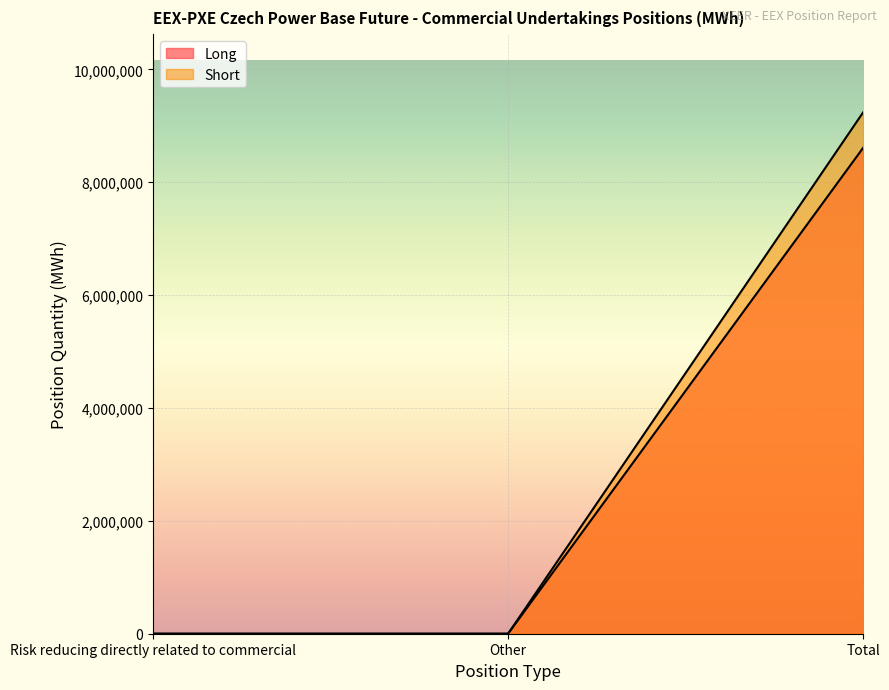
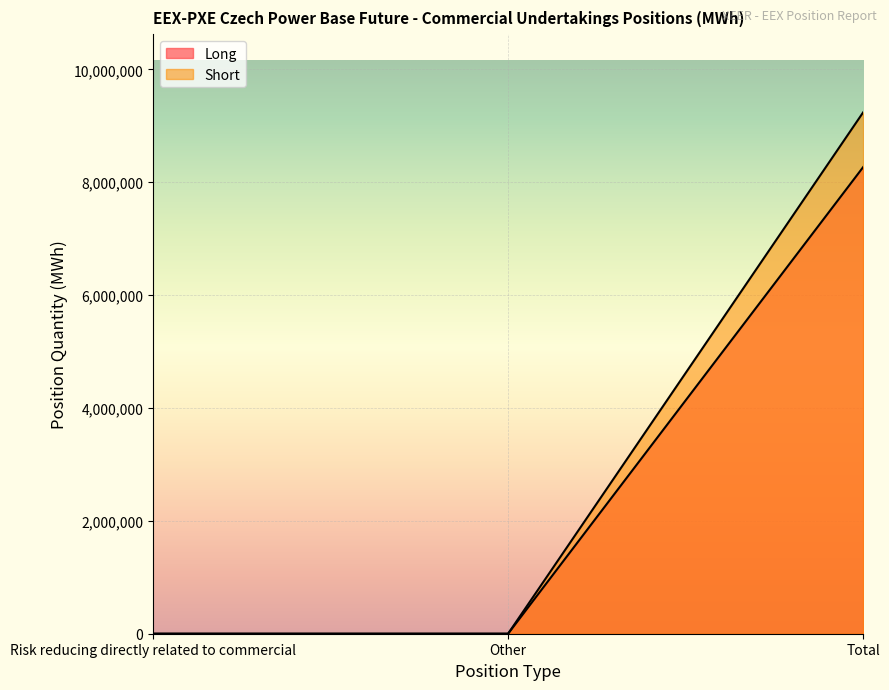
Long, Total: 8,600,000 -> 8,300,000
